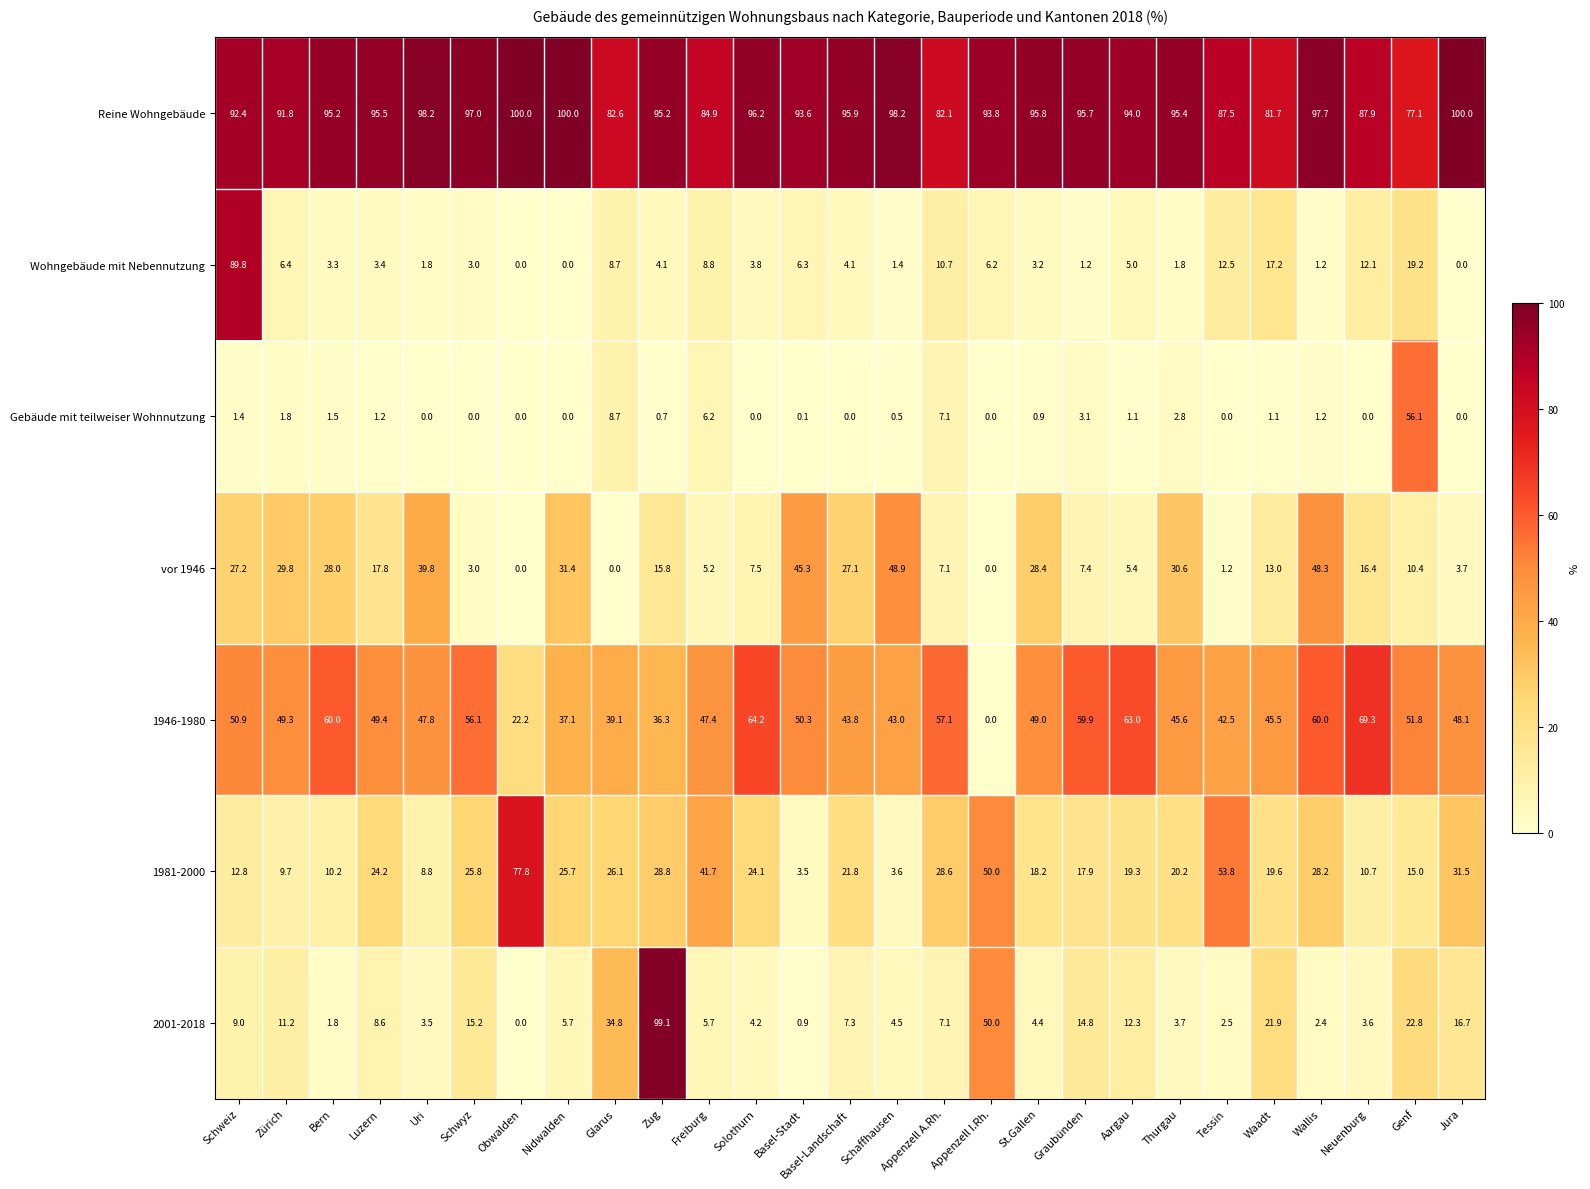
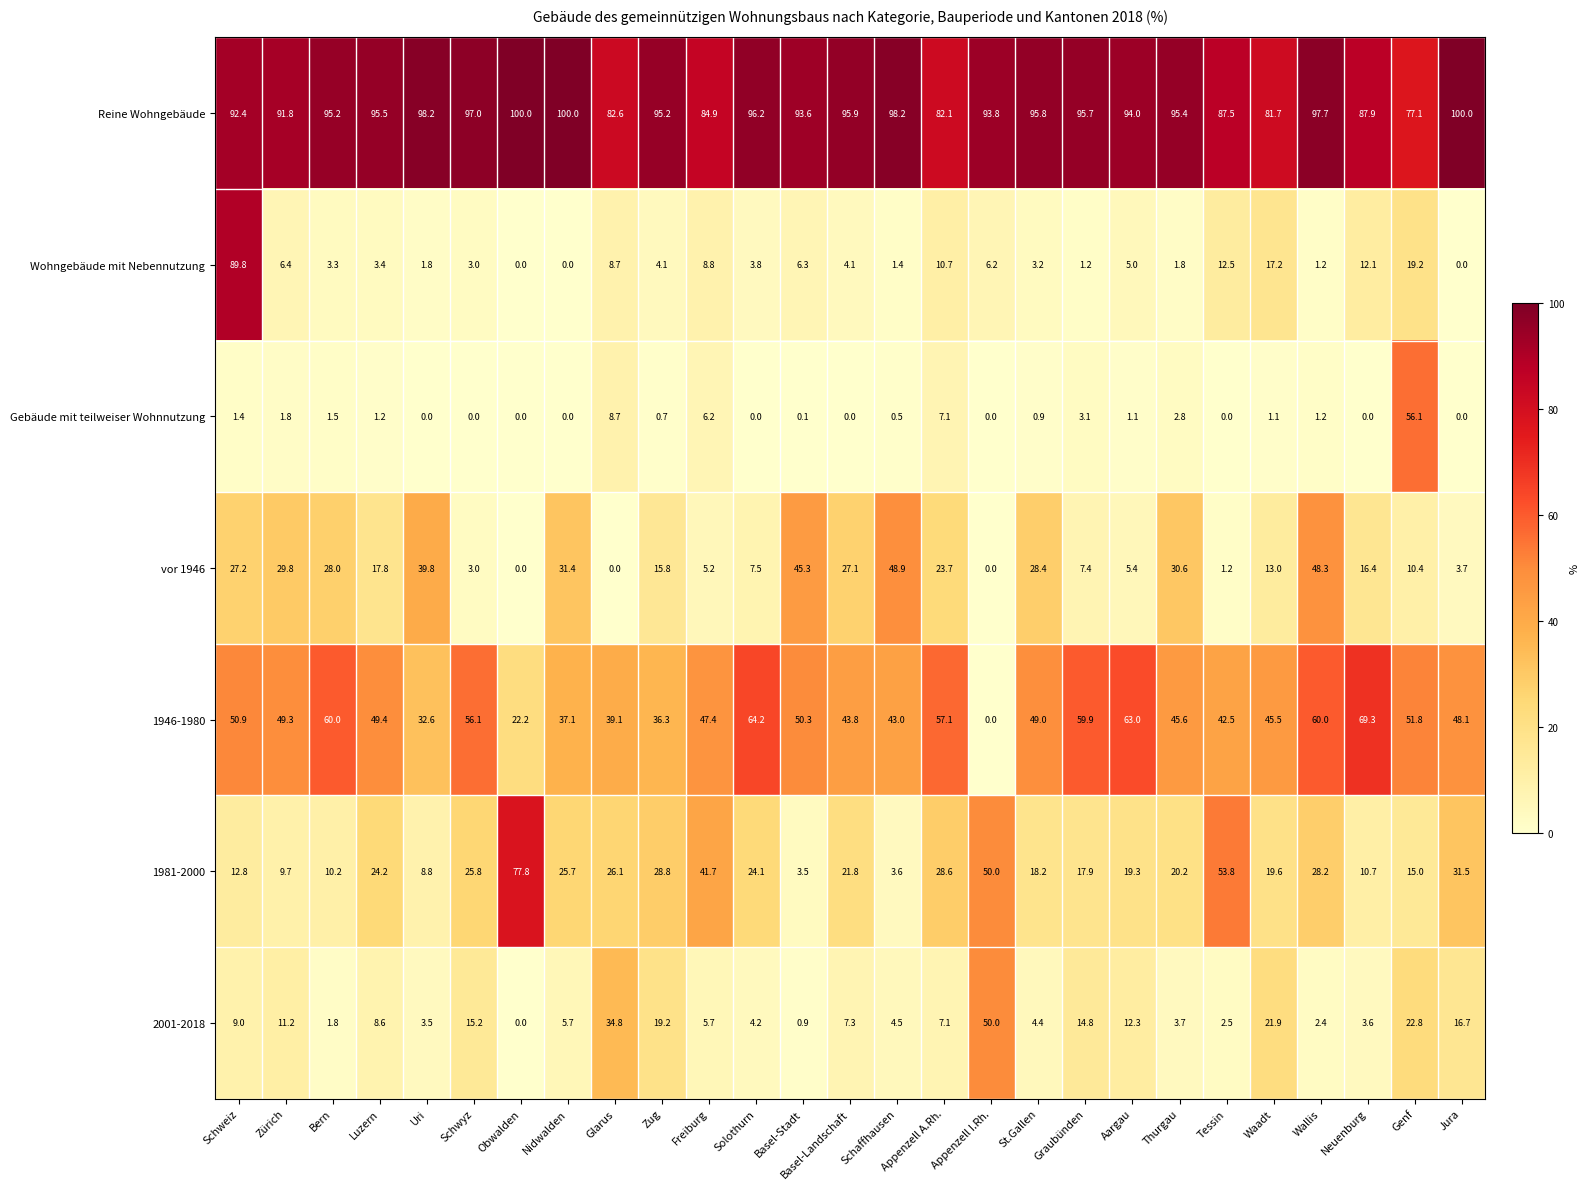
vor 1946, Appenzell A.Rh.: 7.1 -> 23.7
1946-1980, Uri: 47.8 -> 32.6
2001-2018, Zug: 99.1 -> 19.2
